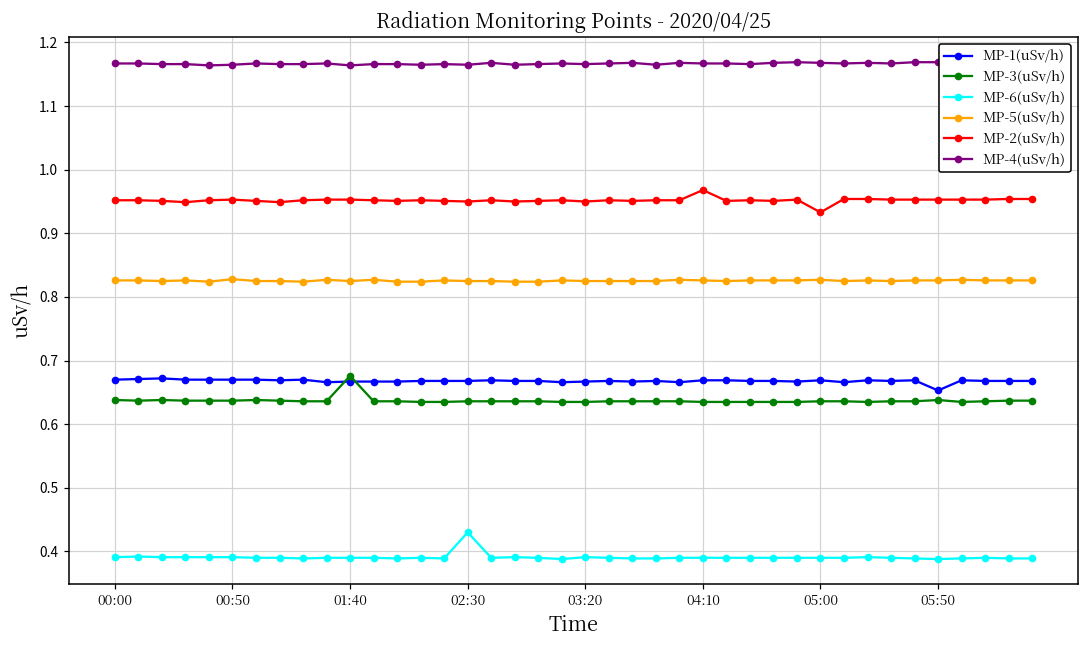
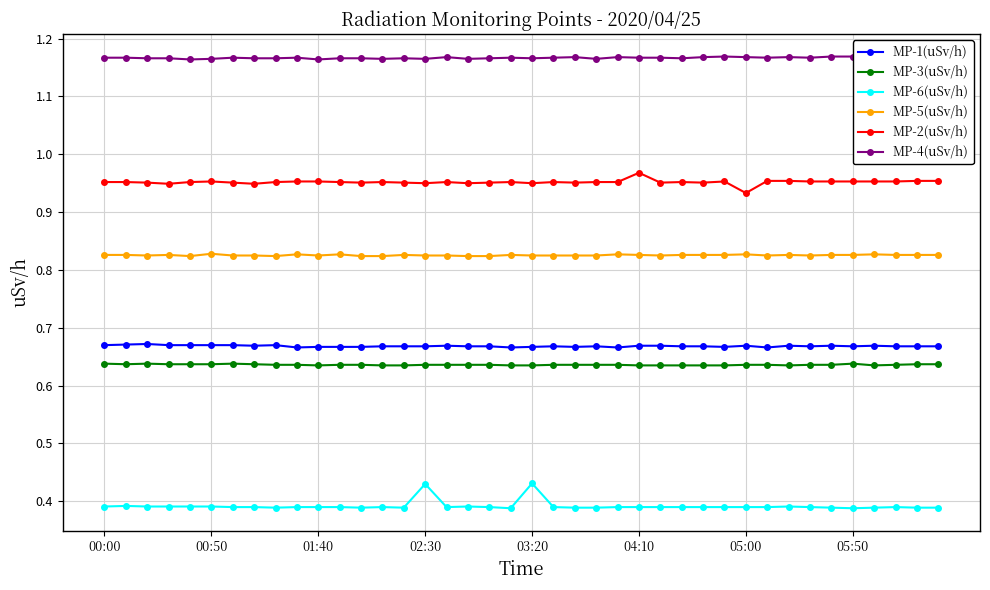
MP-3(uSv/h), 01:40: 0.68 -> 0.64
MP-6(uSv/h), 03:20: 0.39 -> 0.43
MP-1(uSv/h), 05:50: 0.65 -> 0.67
